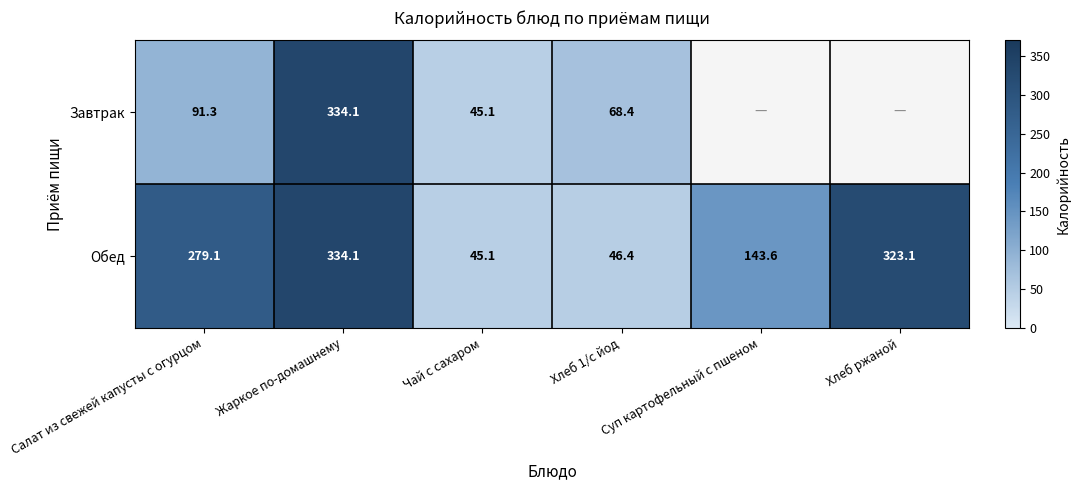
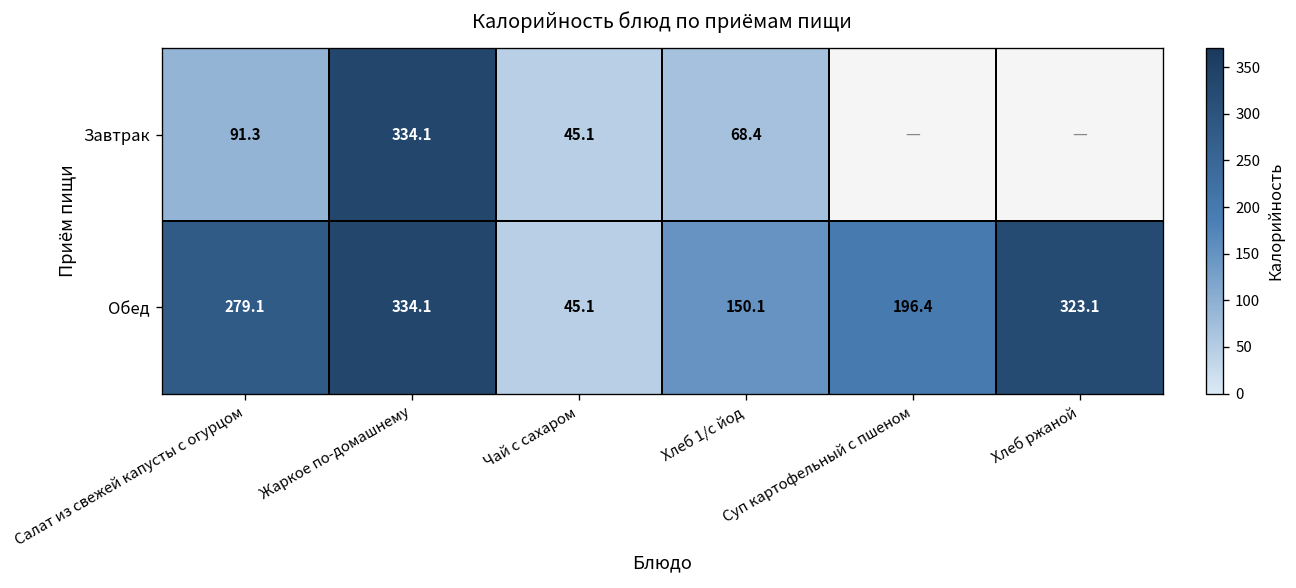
Обед, Хлеб 1/с йод: 46.4 -> 150.1
Обед, Суп картофельный с пшеном: 143.6 -> 196.4
